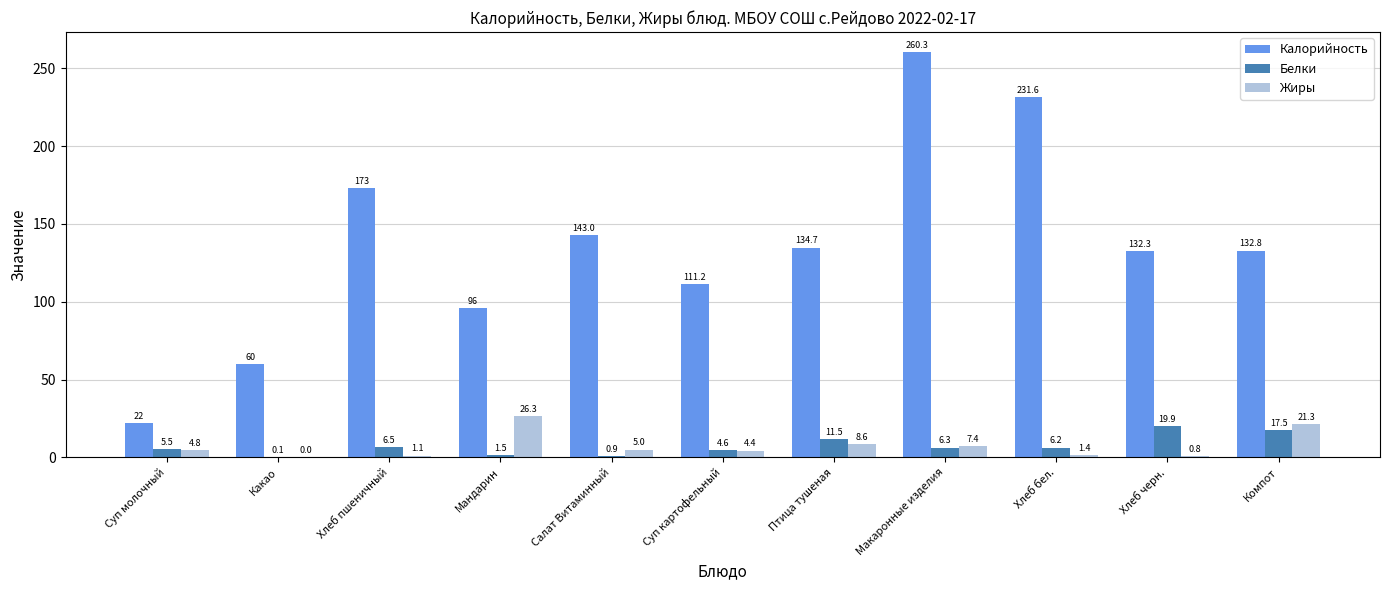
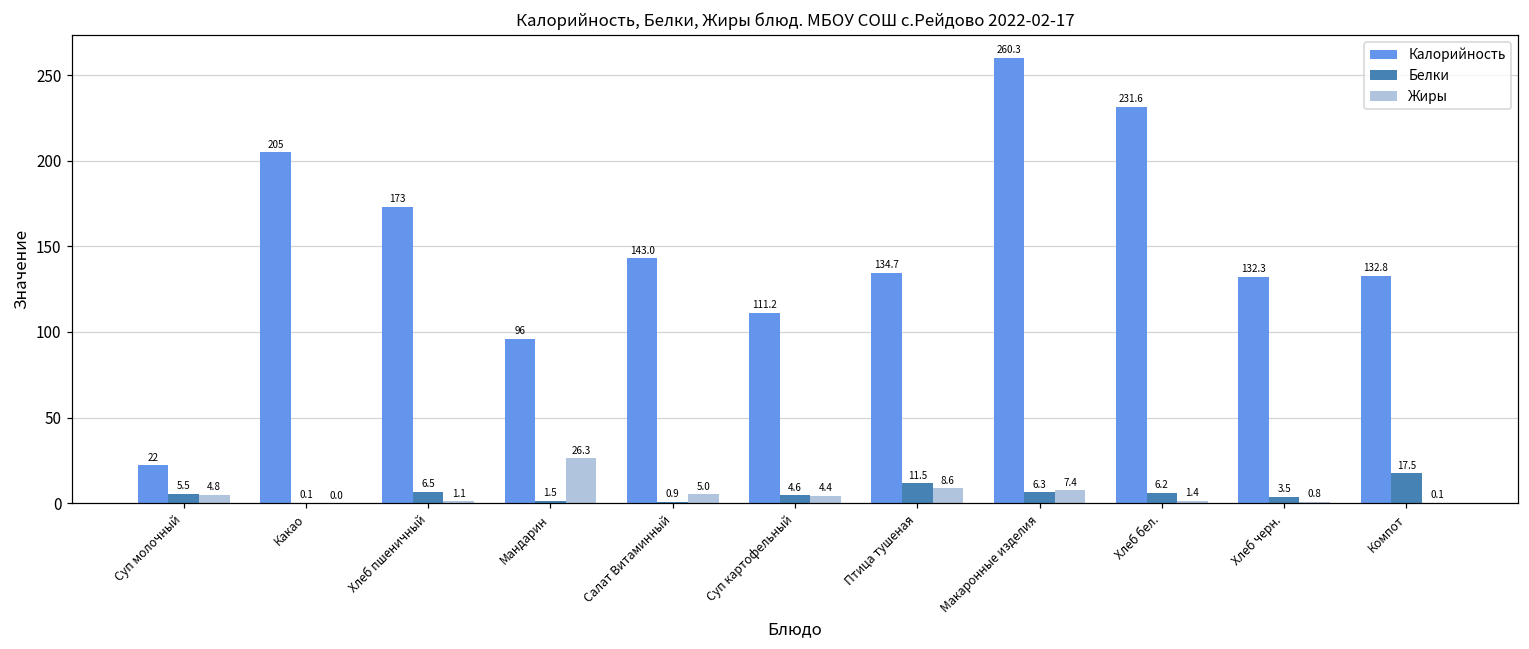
Калорийность, Какао: 60 -> 205
Белки, Хлеб черн.: 19.9 -> 3.5
Жиры, Компот: 21.3 -> 0.1
